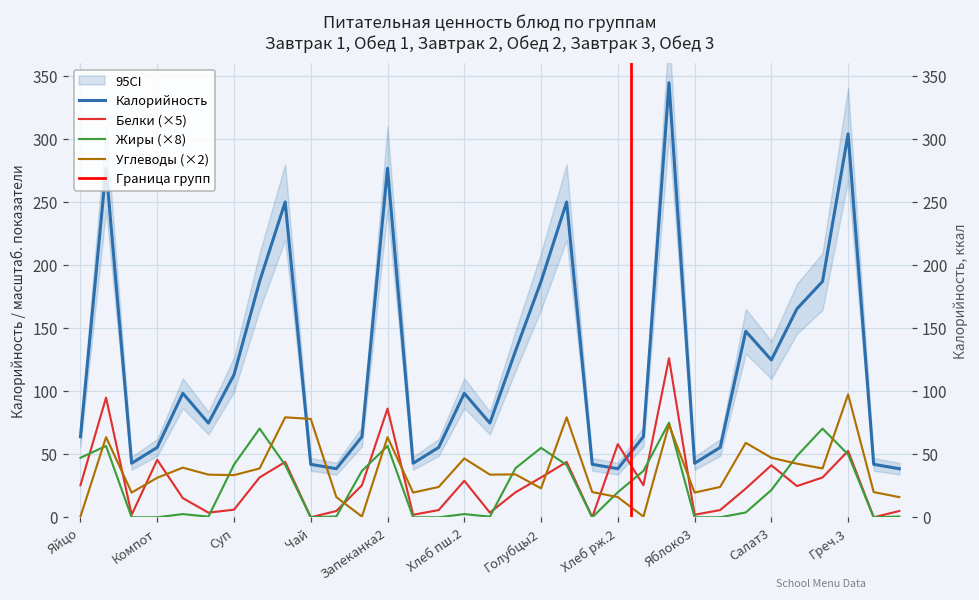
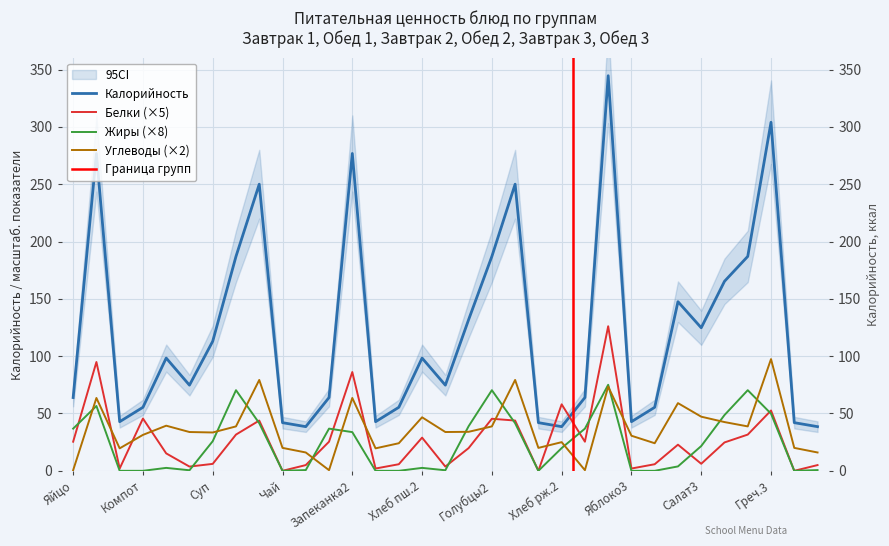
Жиры (×8), Яйцо: 47 -> 37
Жиры (×8), Суп: 42 -> 26
Углеводы (×2), Чай: 78 -> 20
Жиры (×8), Запеканка2: 57 -> 34
Белки (×5), Голубцы2: 32 -> 45
Жиры (×8), Голубцы2: 55 -> 70
Углеводы (×2), Голубцы2: 23 -> 39
Углеводы (×2), Хлеб рж.2: 16 -> 25
Углеводы (×2), Яблоко3: 20 -> 31
Белки (×5), Салат3: 41 -> 6
